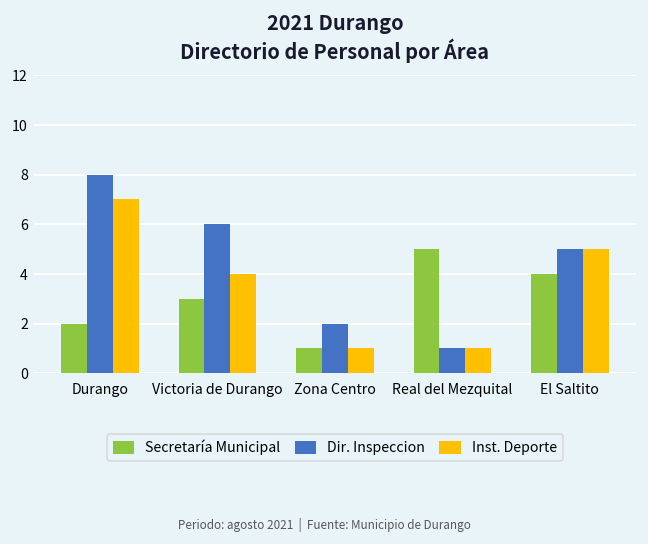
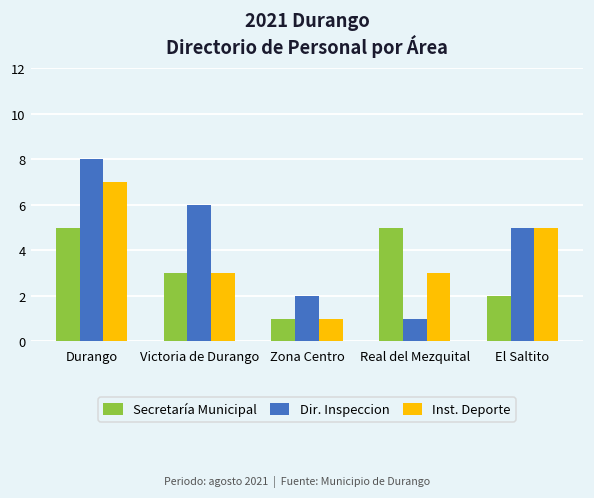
Secretaría Municipal, Durango: 2 -> 5
Inst. Deporte, Victoria de Durango: 4 -> 3
Inst. Deporte, Real del Mezquital: 1 -> 3
Secretaría Municipal, El Saltito: 4 -> 2
